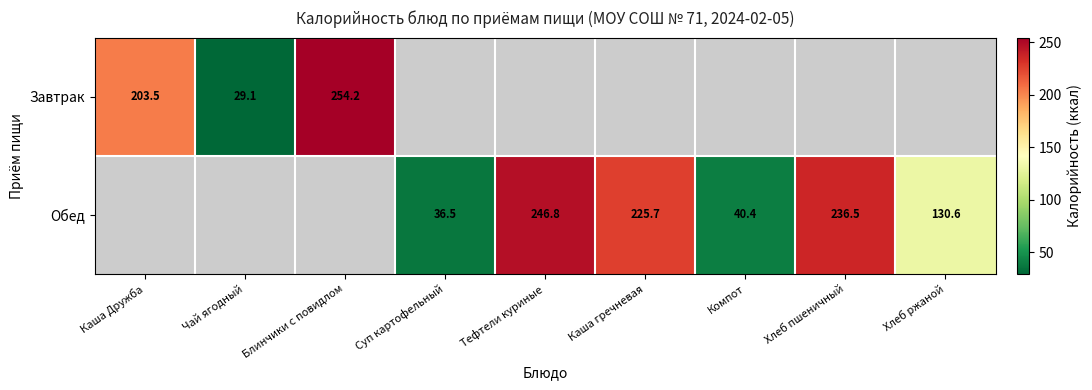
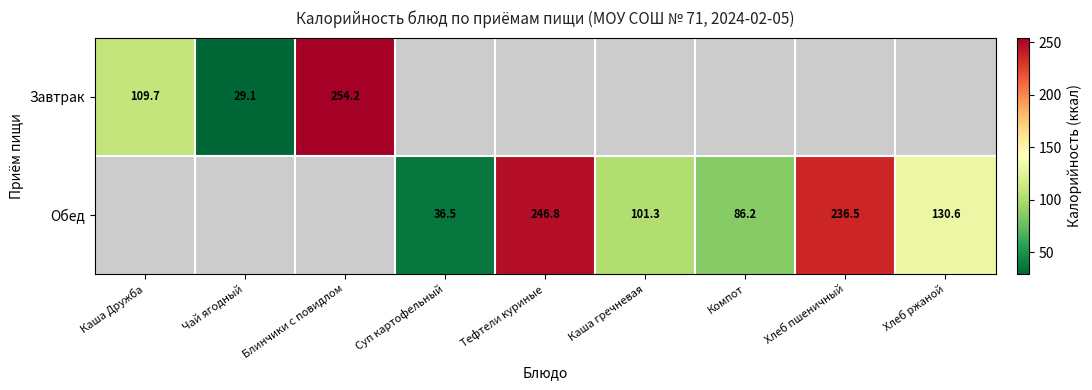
Завтрак, Каша Дружба: 203.5 -> 109.7
Обед, Каша гречневая: 225.7 -> 101.3
Обед, Компот: 40.4 -> 86.2
